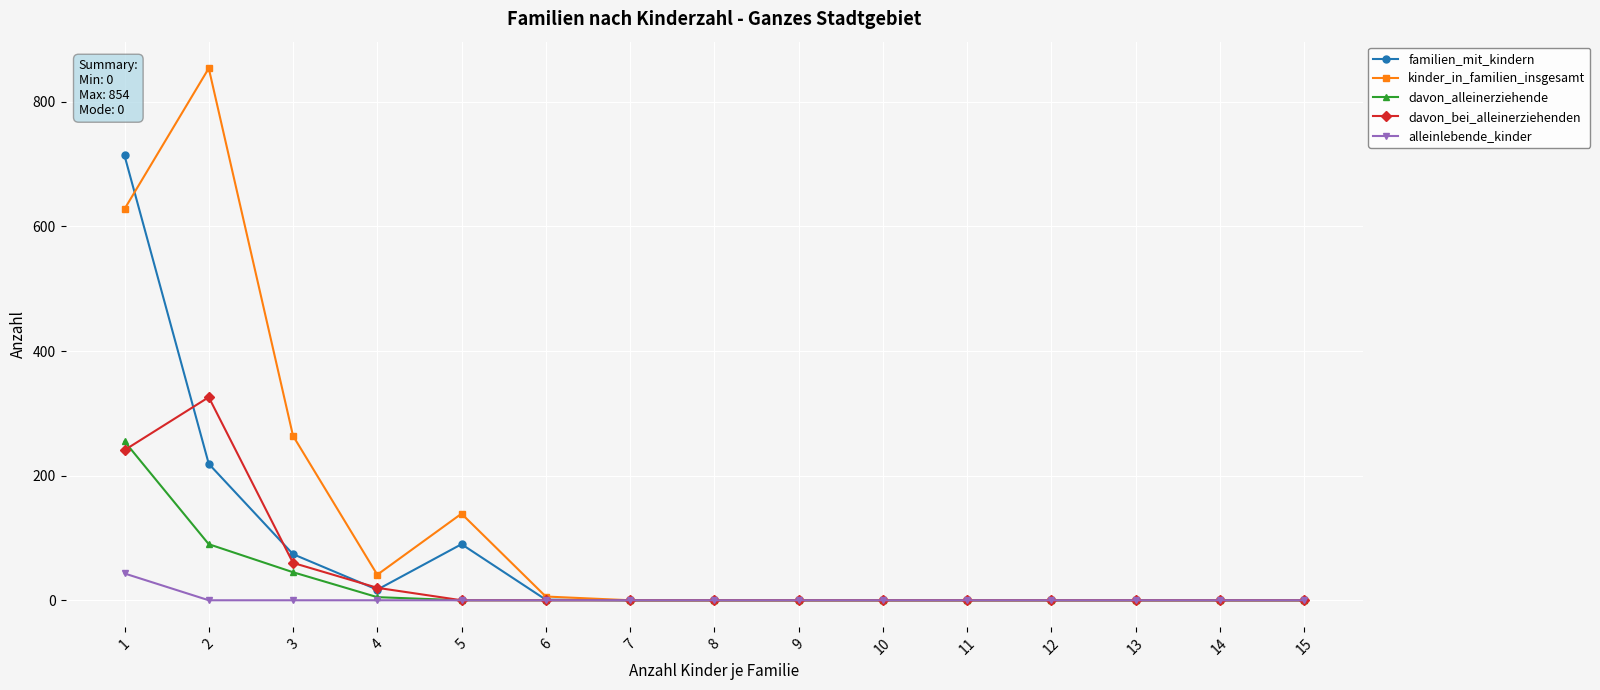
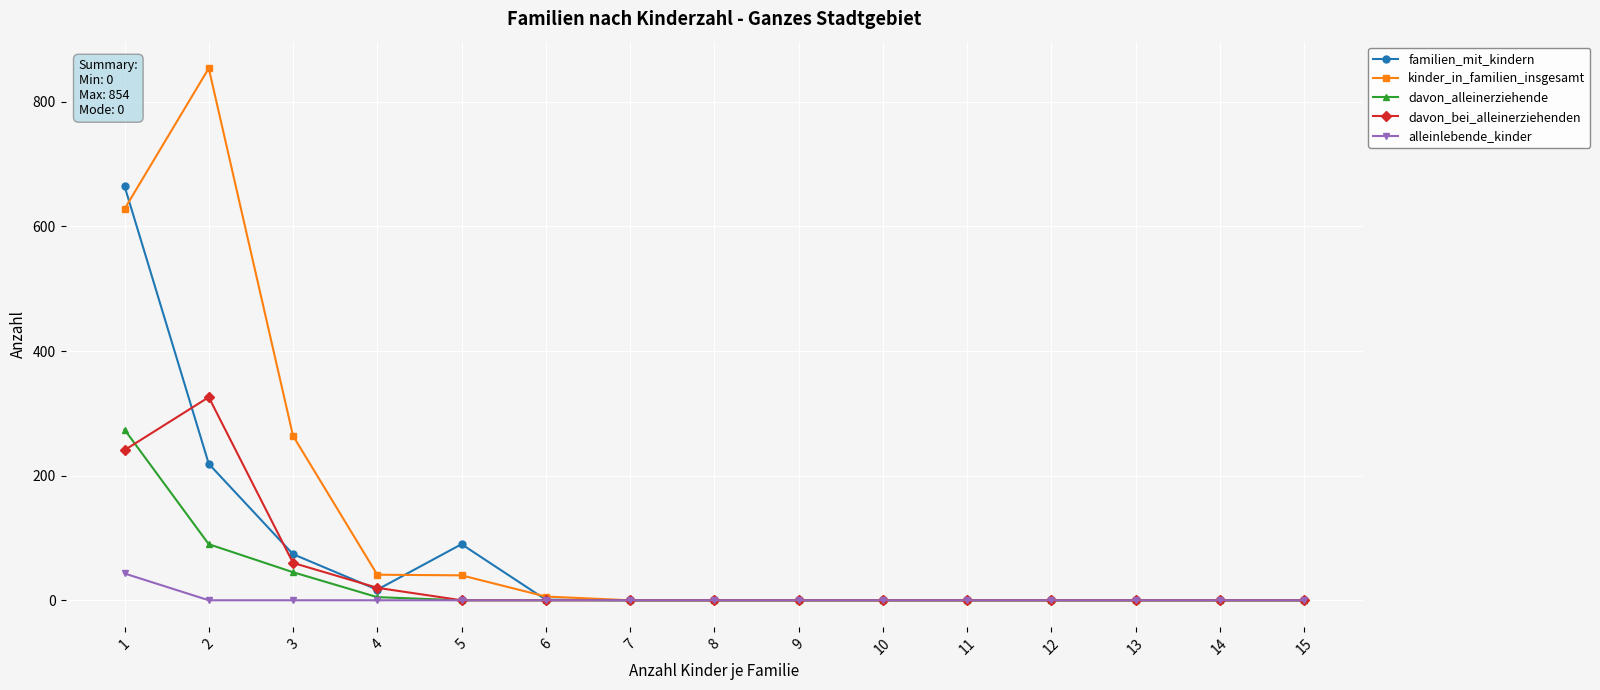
familien_mit_kindern, 1: 710 -> 670
davon_alleinerziehende, 1: 260 -> 270
kinder_in_familien_insgesamt, 5: 140 -> 40
